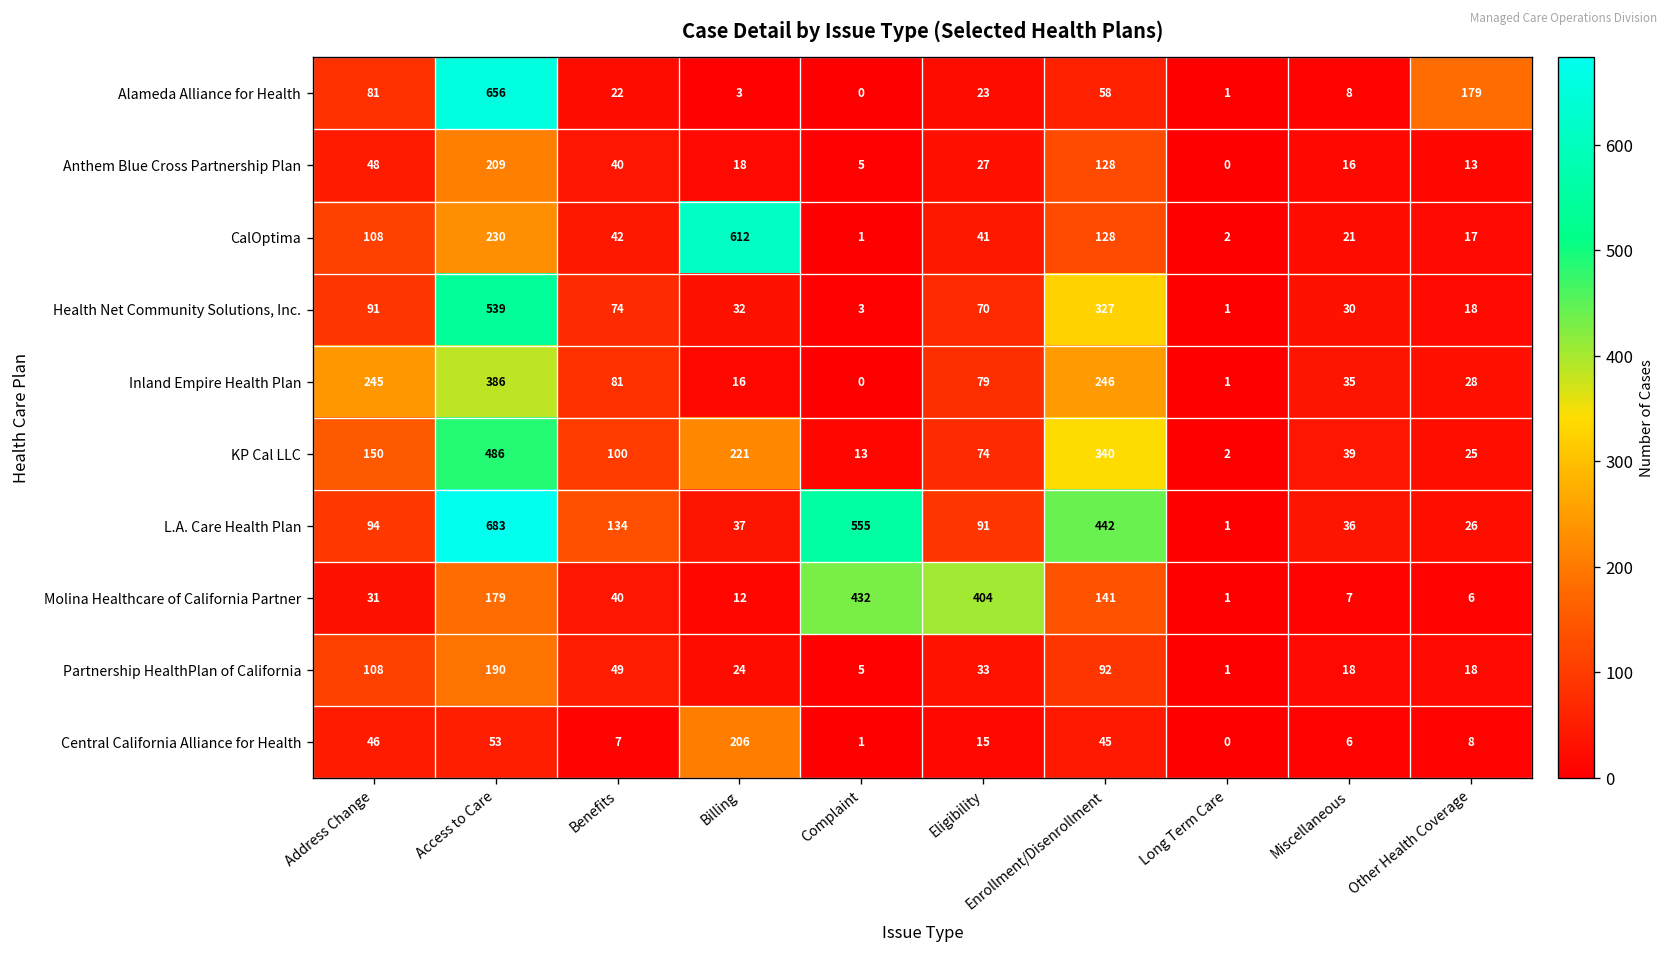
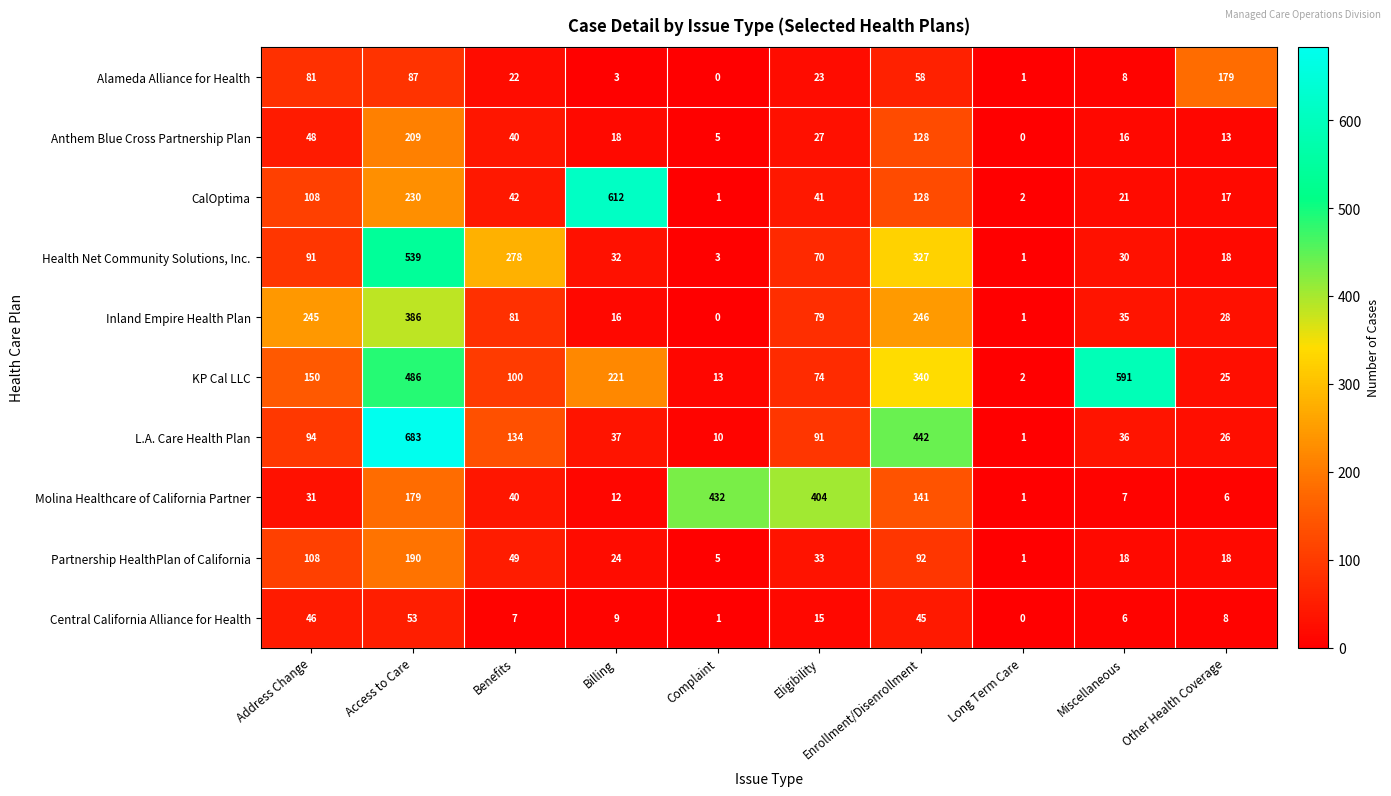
Alameda Alliance for Health, Access to Care: 656 -> 87
Health Net Community Solutions, Inc., Benefits: 74 -> 278
KP Cal LLC, Miscellaneous: 39 -> 591
L.A. Care Health Plan, Complaint: 555 -> 10
Central California Alliance for Health, Billing: 206 -> 9
